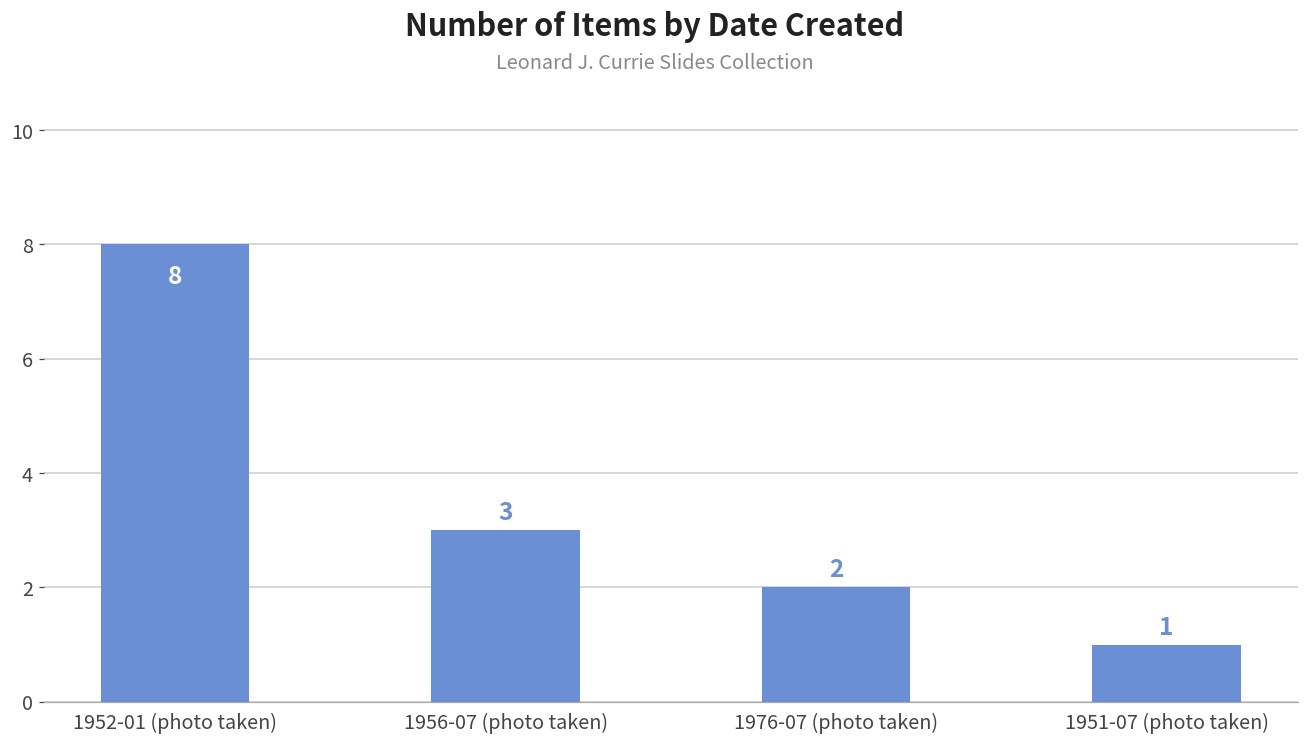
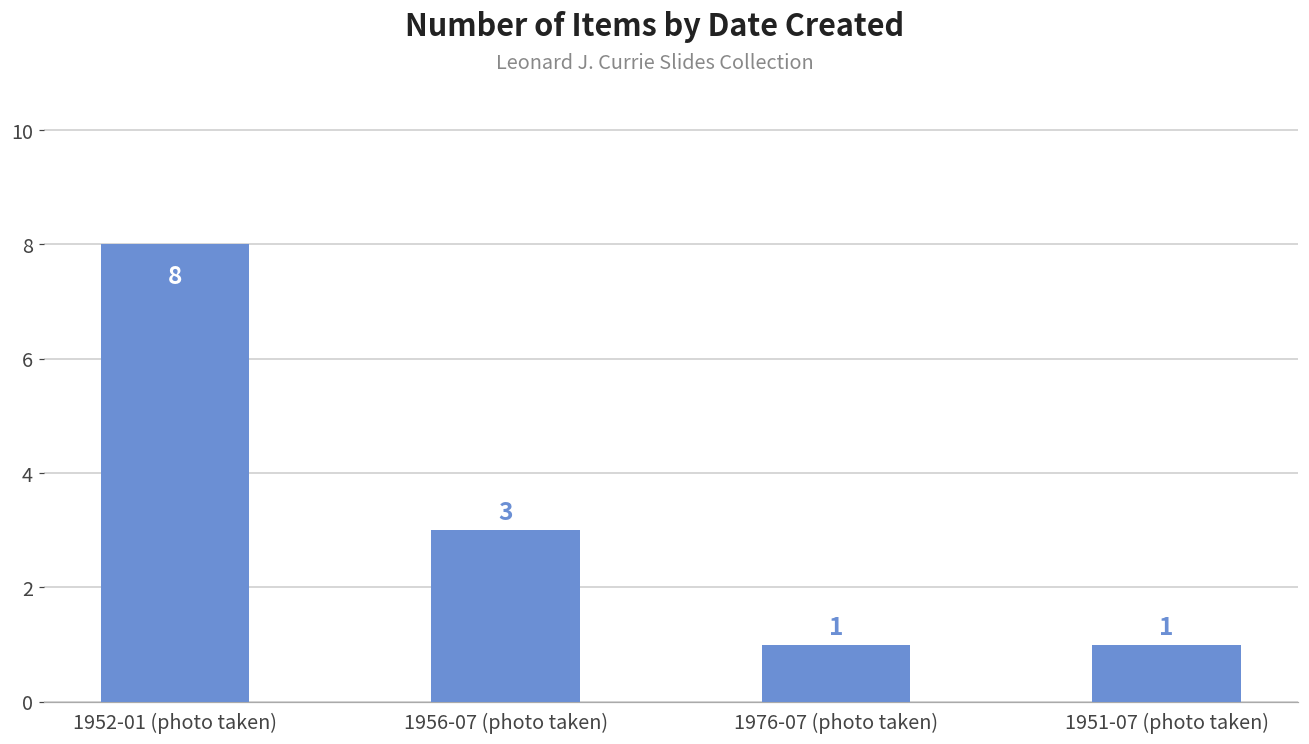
1976-07 (photo taken): 2 -> 1
